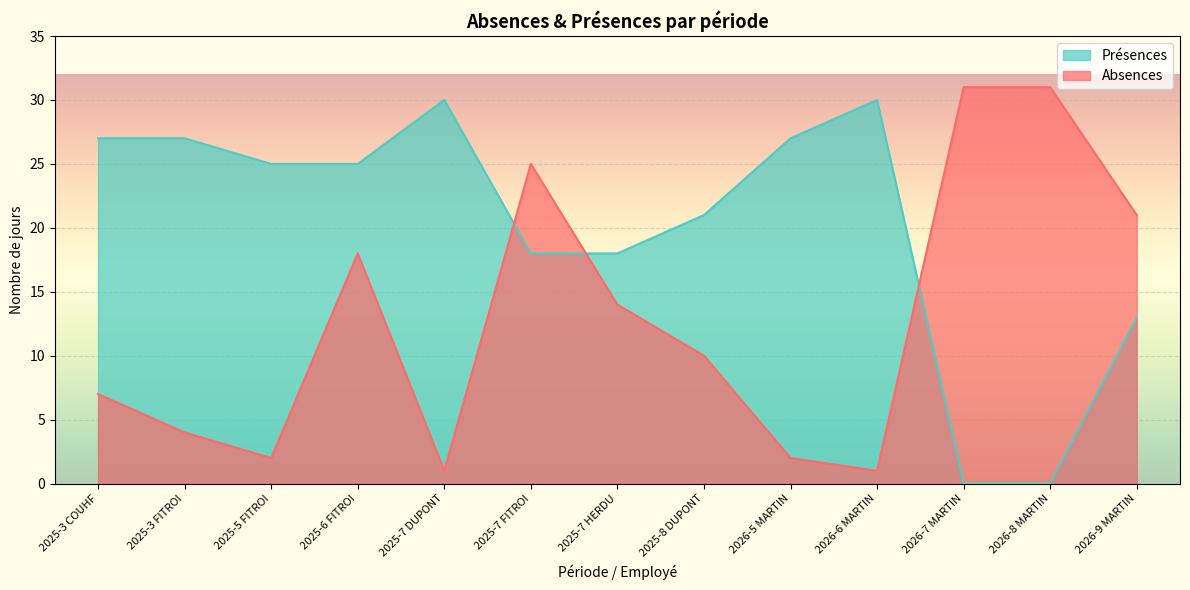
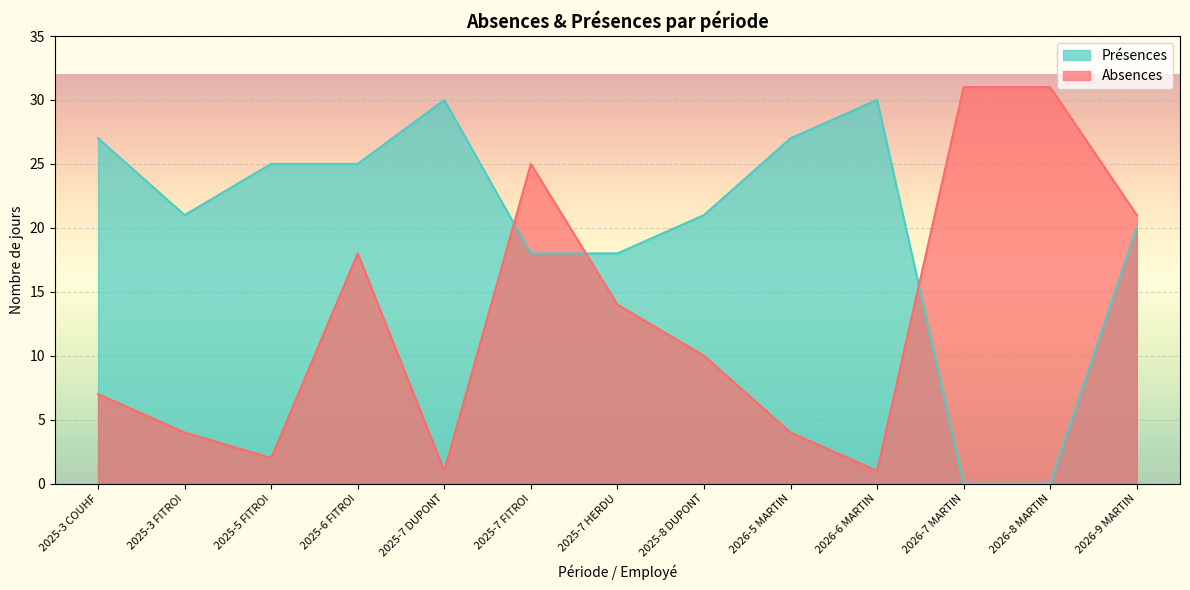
Présences, 2025-3 FITROI: 27 -> 21
Absences, 2026-5 MARTIN: 2 -> 4
Présences, 2026-9 MARTIN: 13 -> 20
